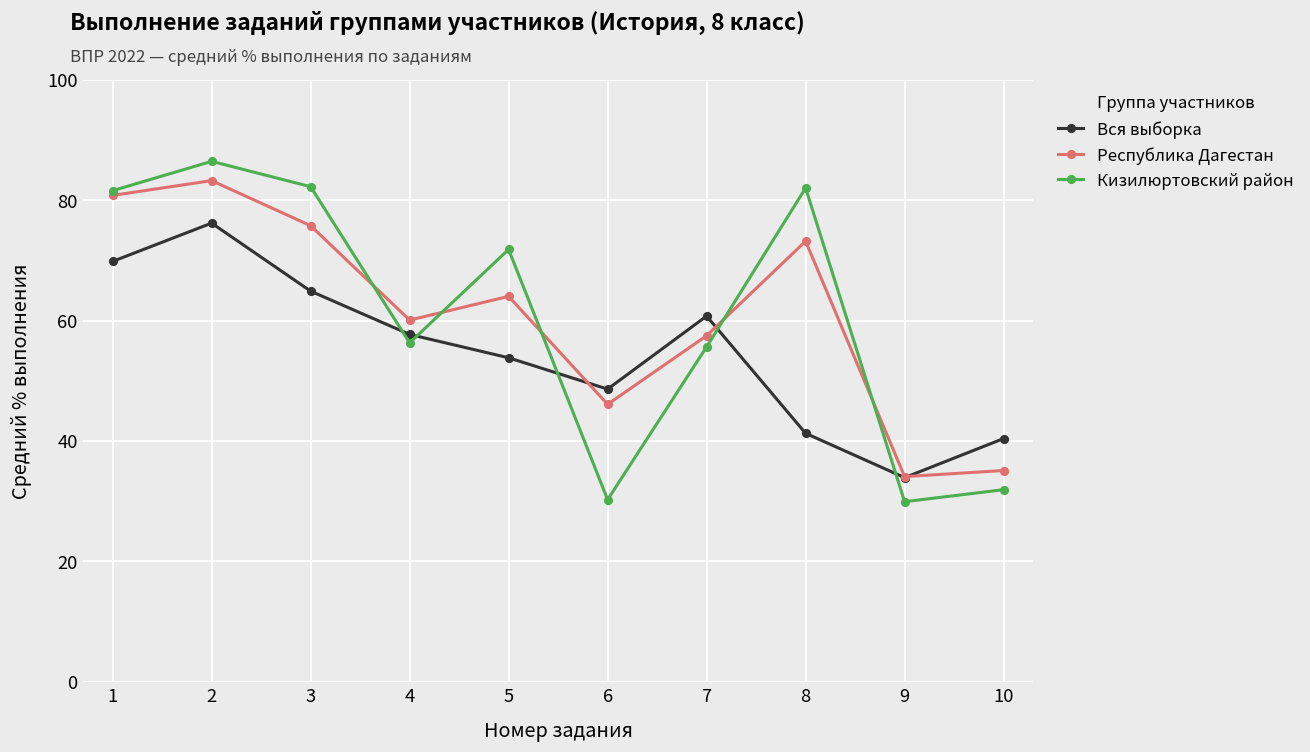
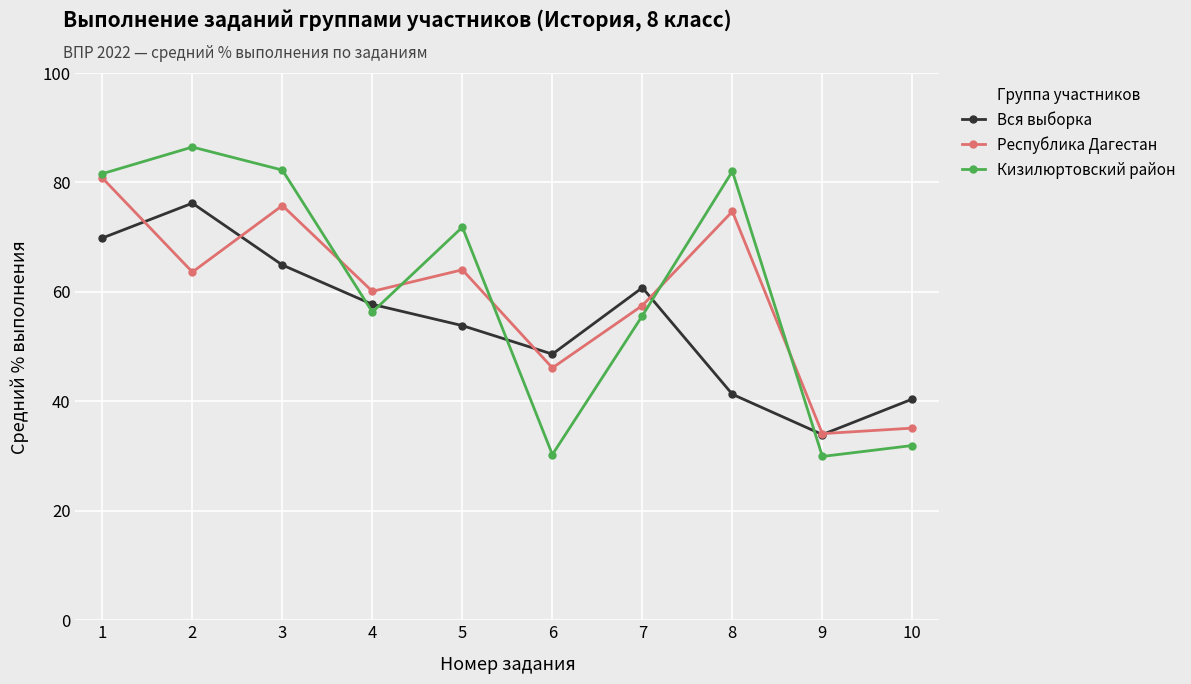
Республика Дагестан, 2: 83 -> 64
Республика Дагестан, 8: 73 -> 75
